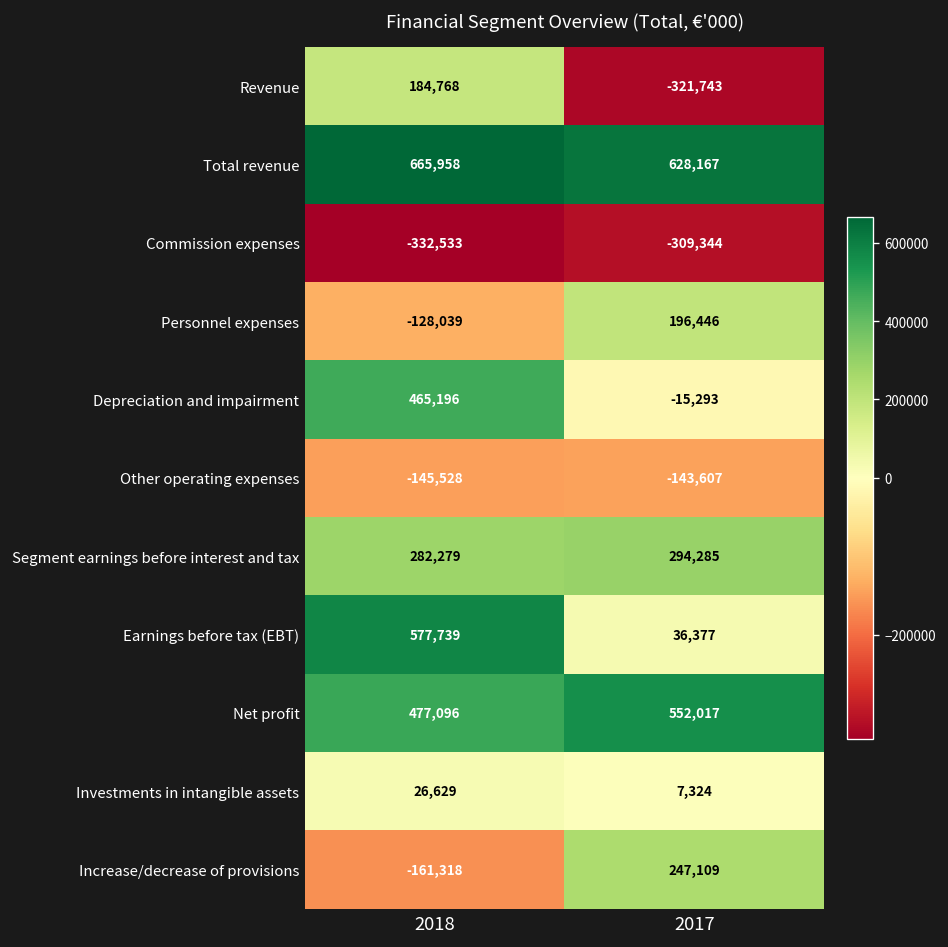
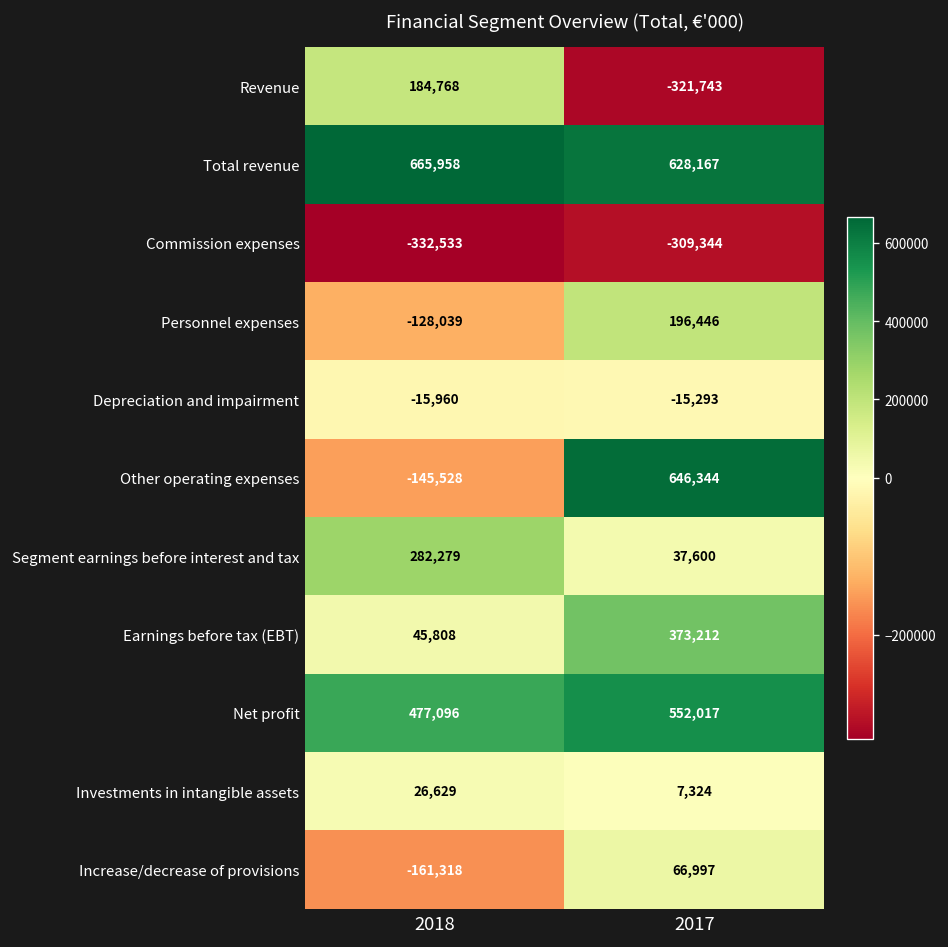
Depreciation and impairment, 2018: 465,196 -> -15,960
Other operating expenses, 2017: -143,607 -> 646,344
Segment earnings before interest and tax, 2017: 294,285 -> 37,600
Earnings before tax (EBT), 2018: 577,739 -> 45,808
Earnings before tax (EBT), 2017: 36,377 -> 373,212
Increase/decrease of provisions, 2017: 247,109 -> 66,997
